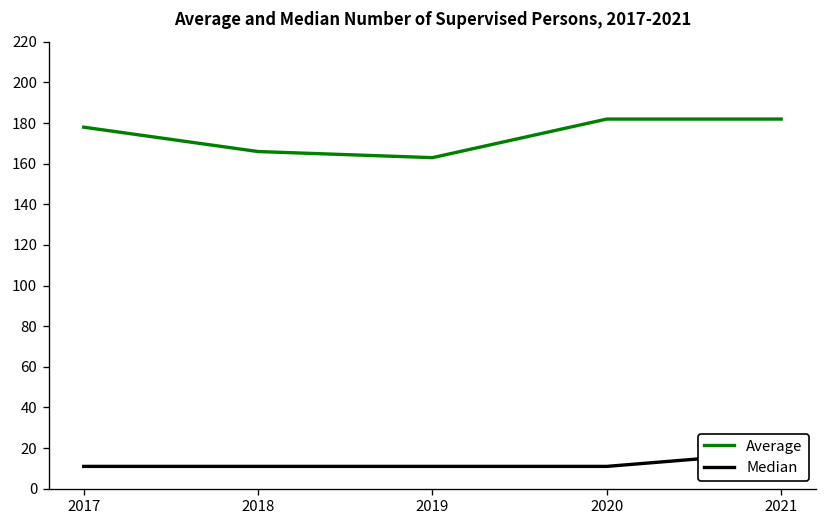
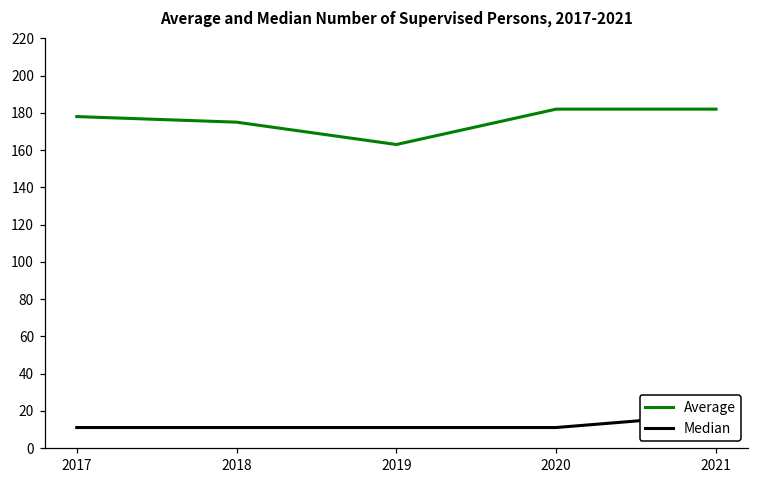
Average, 2018: 166 -> 175
